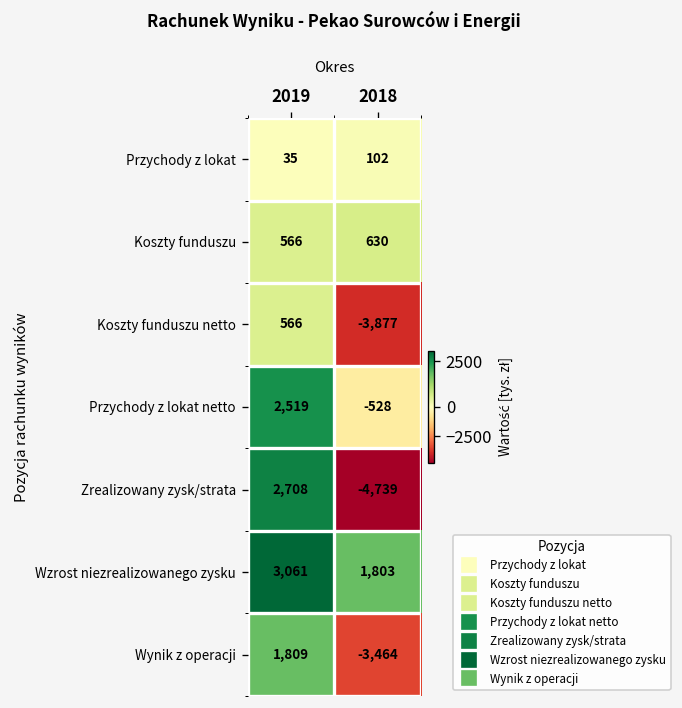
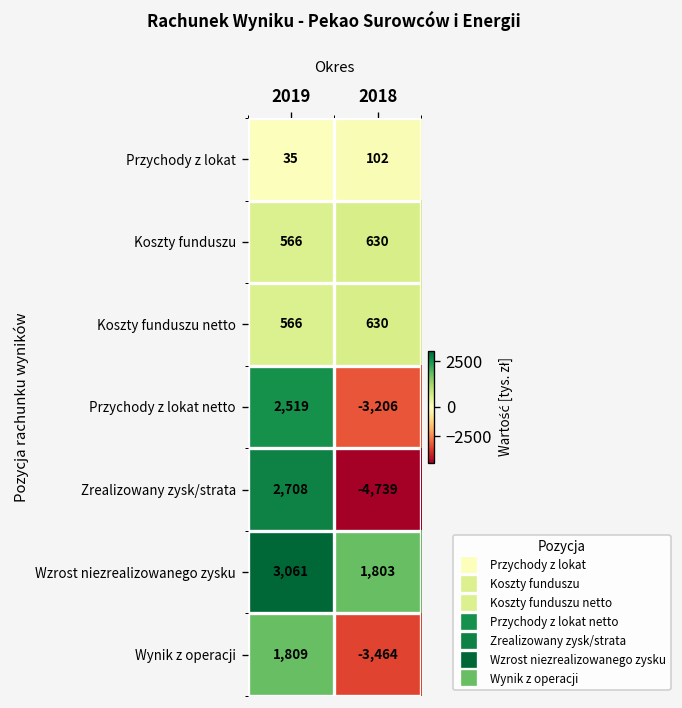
Koszty funduszu netto, 2018: -3,877 -> 630
Przychody z lokat netto, 2018: -528 -> -3,206
